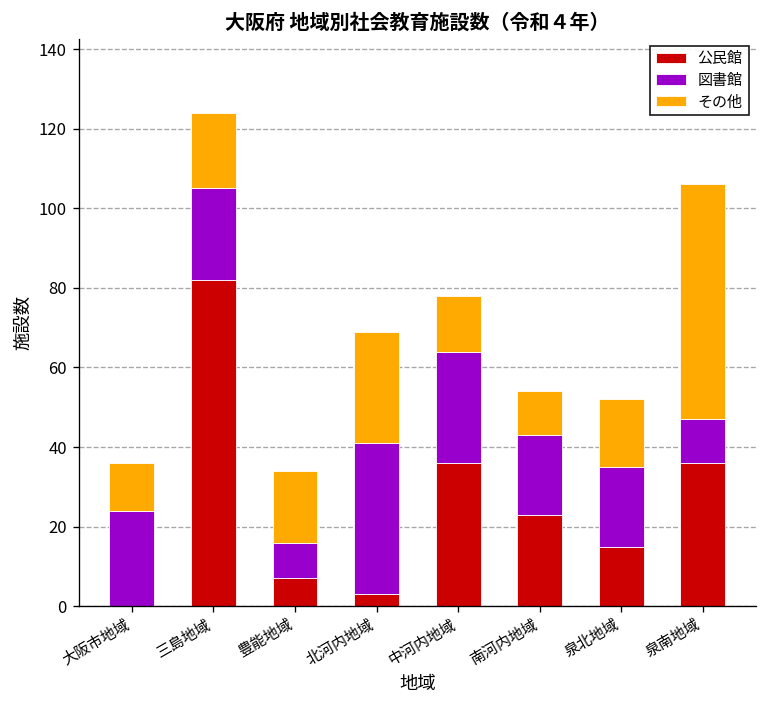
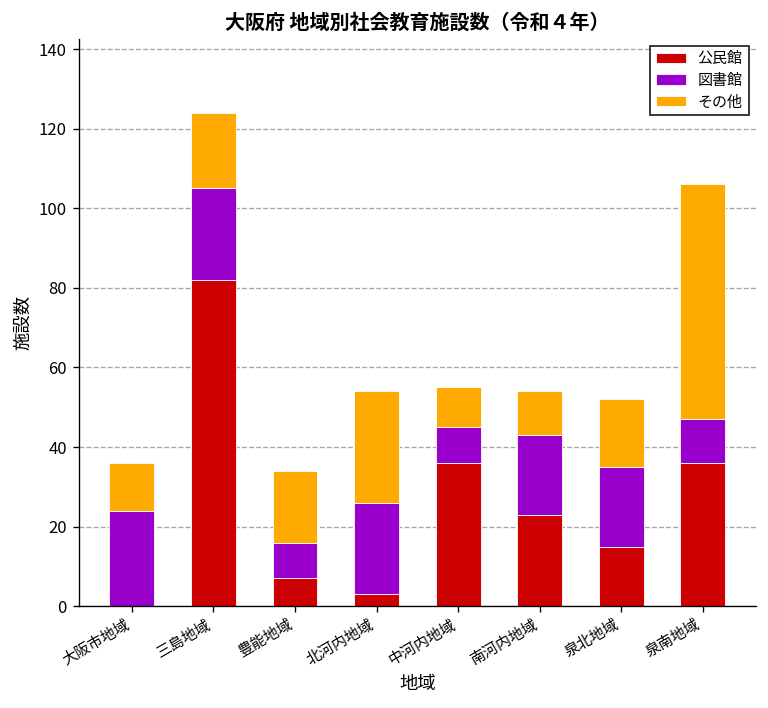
図書館, 北河内地域: 38 -> 23
図書館, 中河内地域: 28 -> 9
その他, 中河内地域: 14 -> 10
